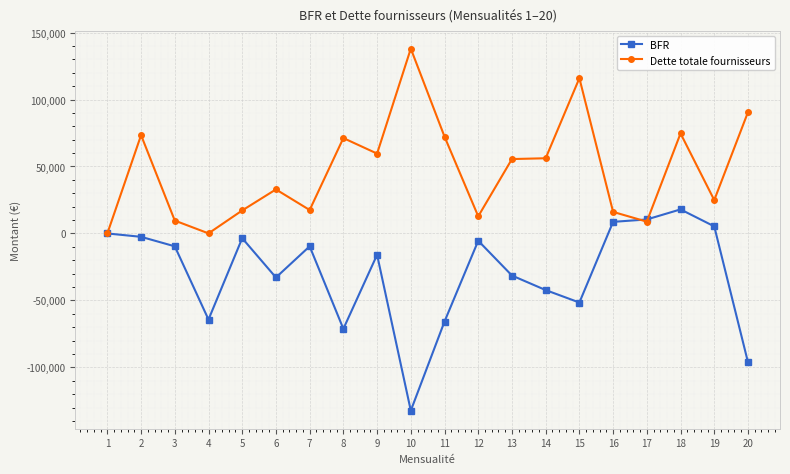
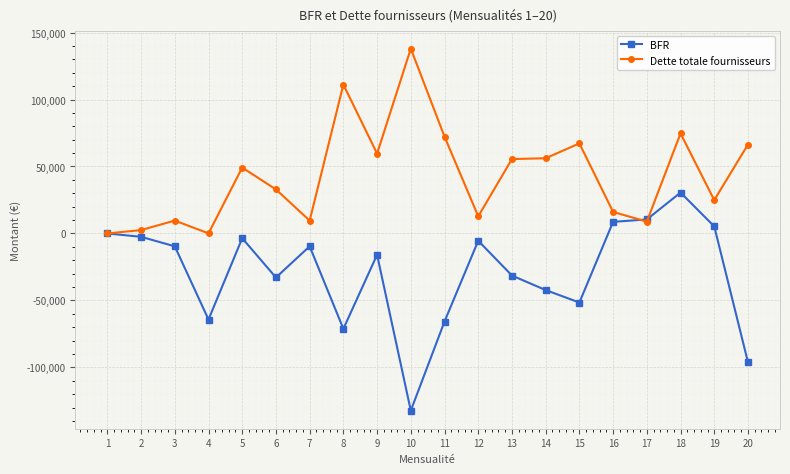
Dette totale fournisseurs, 2: 73,000 -> 3,000
Dette totale fournisseurs, 5: 17,000 -> 49,000
Dette totale fournisseurs, 7: 18,000 -> 10,000
Dette totale fournisseurs, 8: 71,000 -> 111,000
Dette totale fournisseurs, 15: 116,000 -> 67,000
BFR, 18: 18,000 -> 31,000
Dette totale fournisseurs, 20: 91,000 -> 66,000
